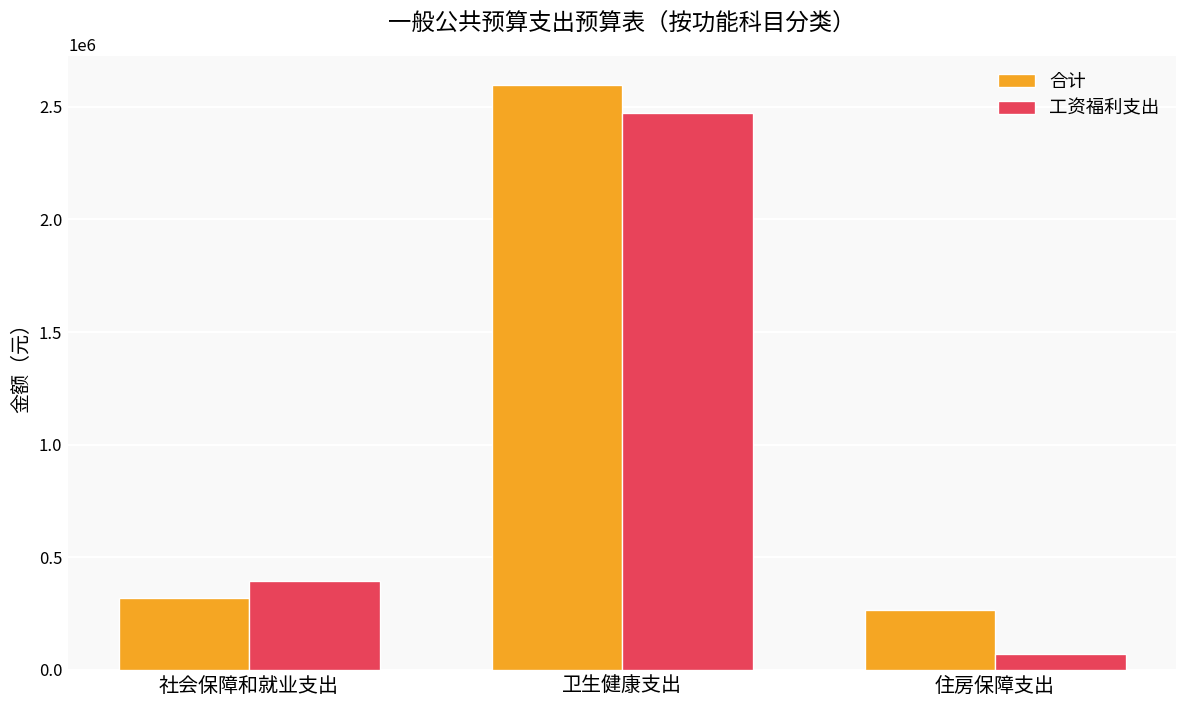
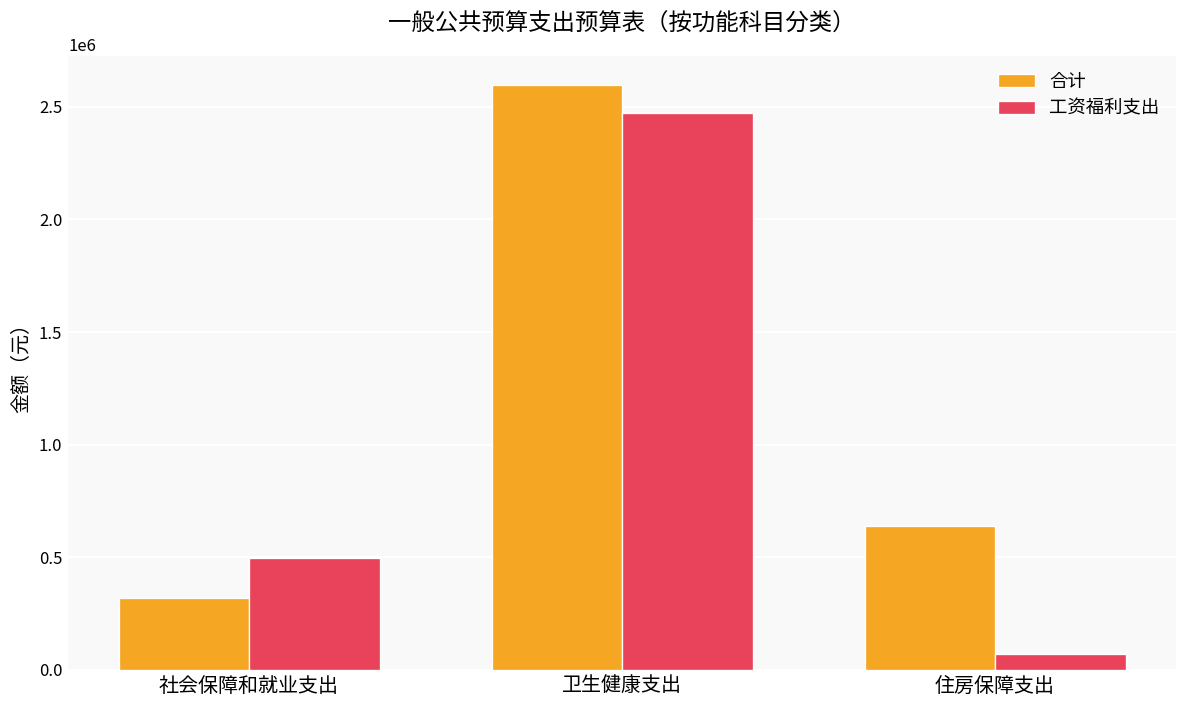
工资福利支出, 社会保障和就业支出: 390000 -> 500000
合计, 住房保障支出: 260000 -> 640000
